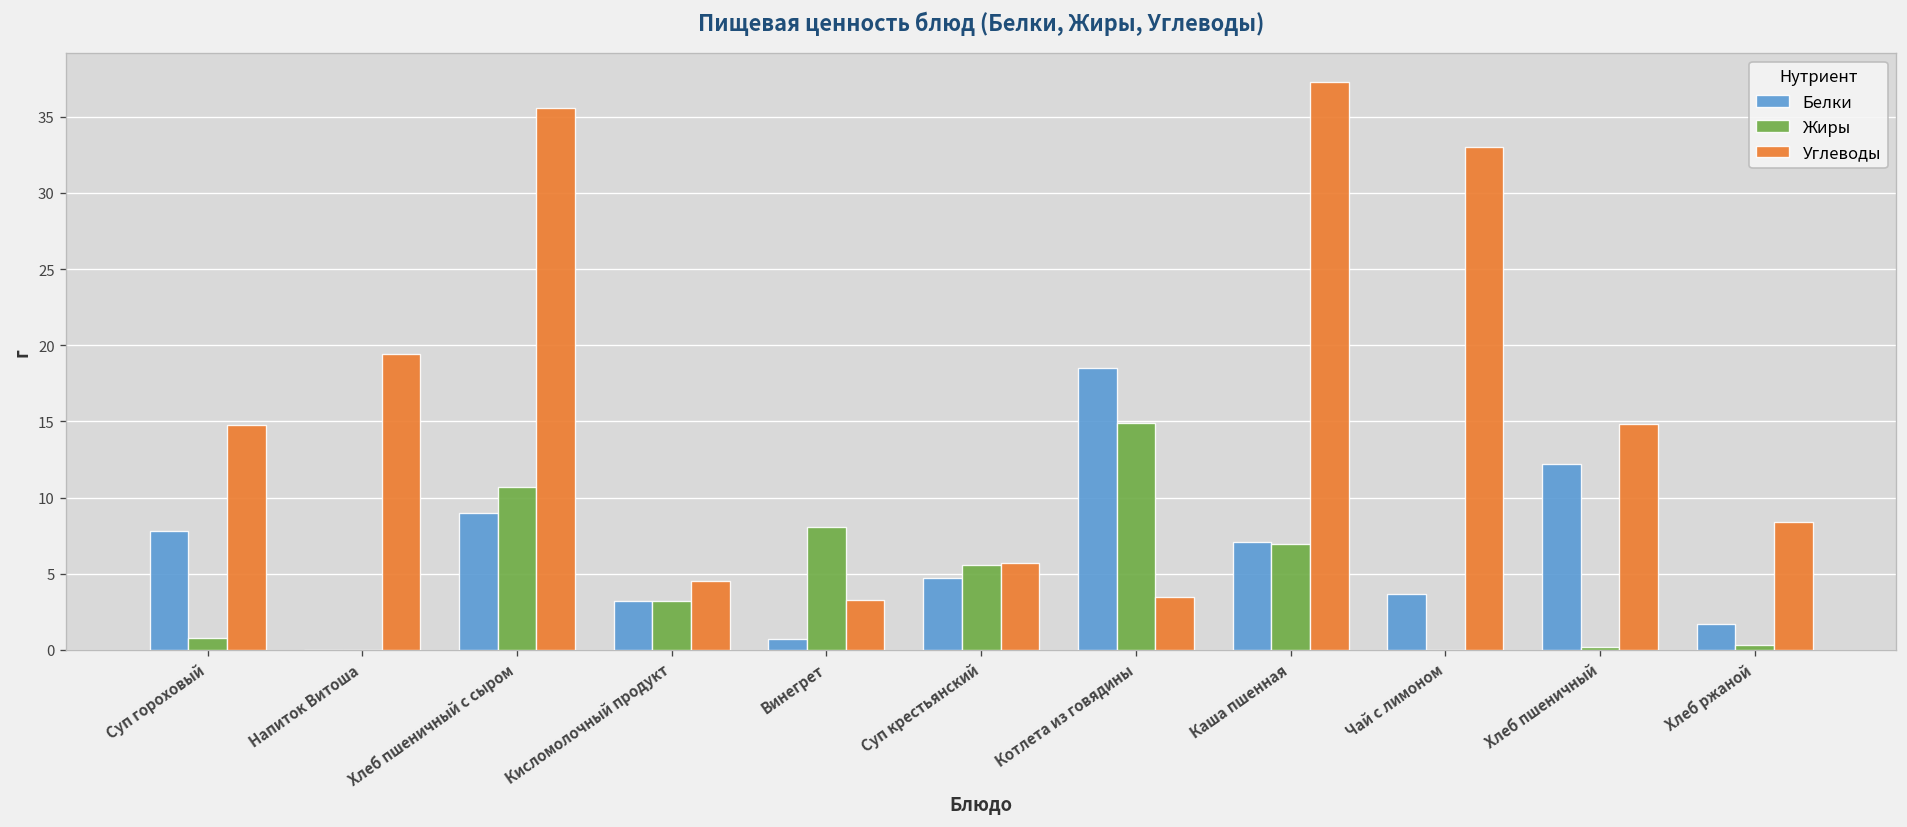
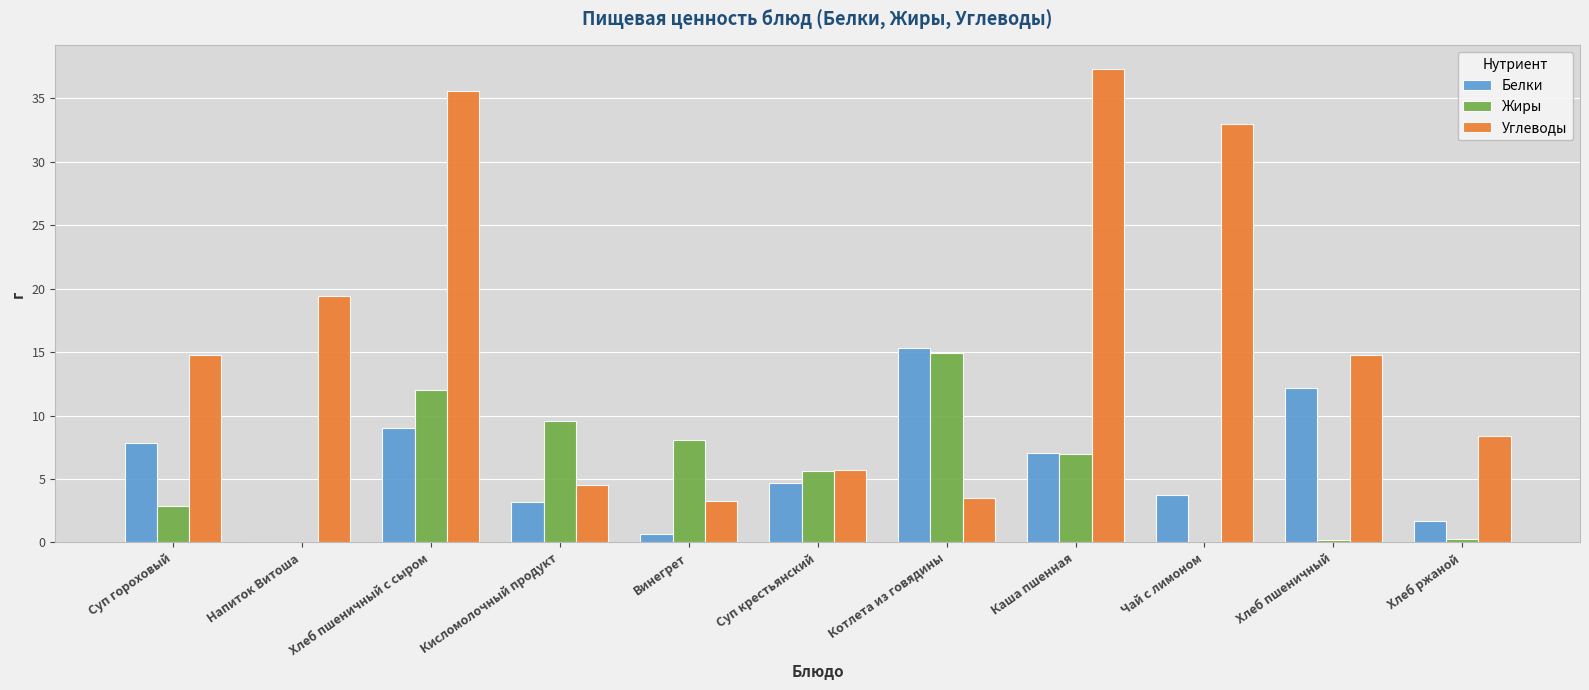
Жиры, Суп гороховый: 0.8 -> 2.9
Жиры, Хлеб пшеничный с сыром: 10.7 -> 12.0
Жиры, Кисломолочный продукт: 3.2 -> 9.6
Белки, Котлета из говядины: 18.5 -> 15.3
